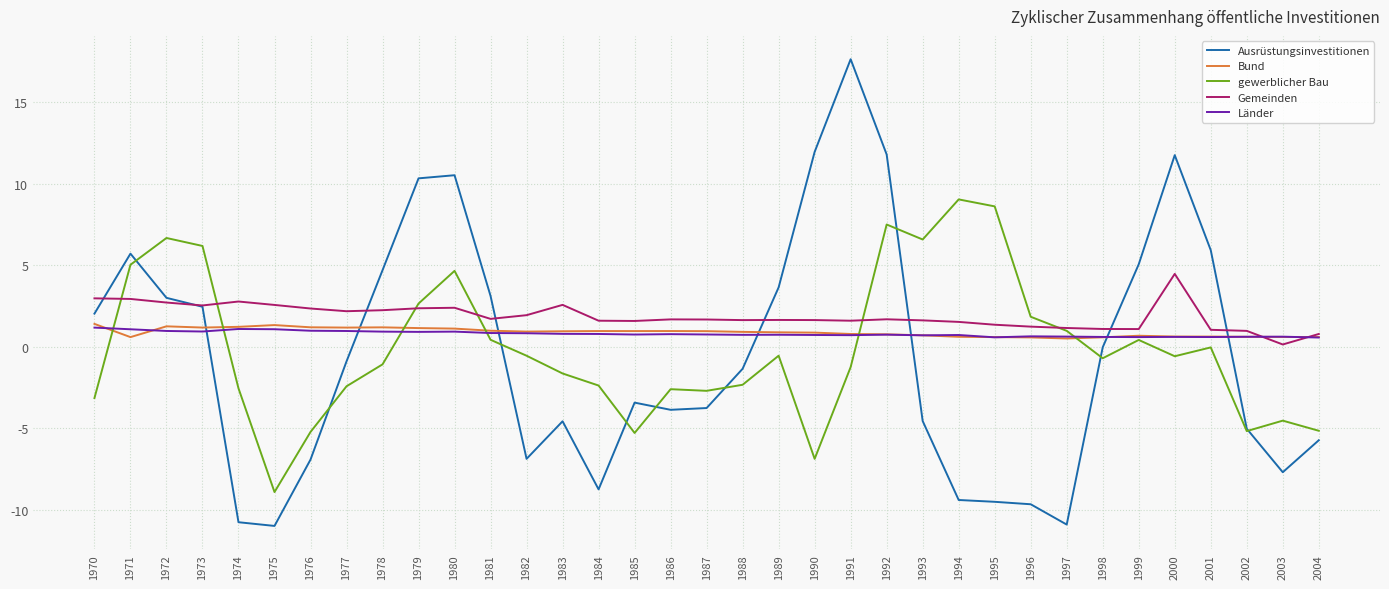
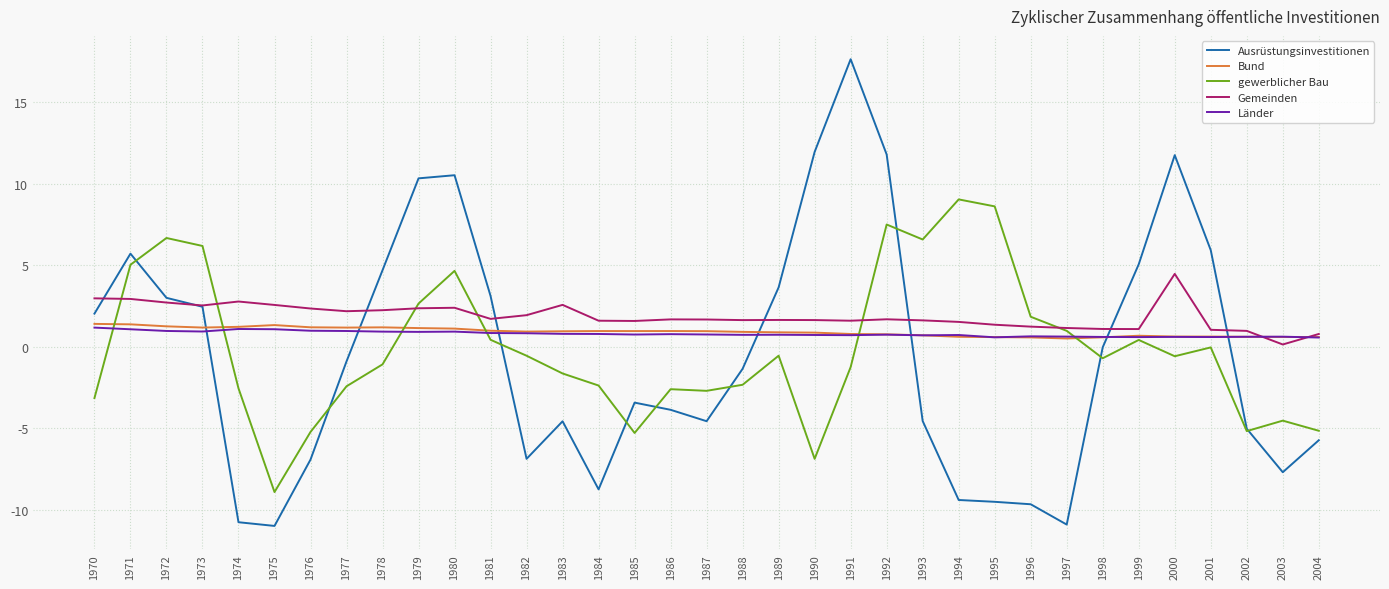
Bund, 1971: 0.6 -> 1.4
Ausrüstungsinvestitionen, 1987: -3.8 -> -4.6
